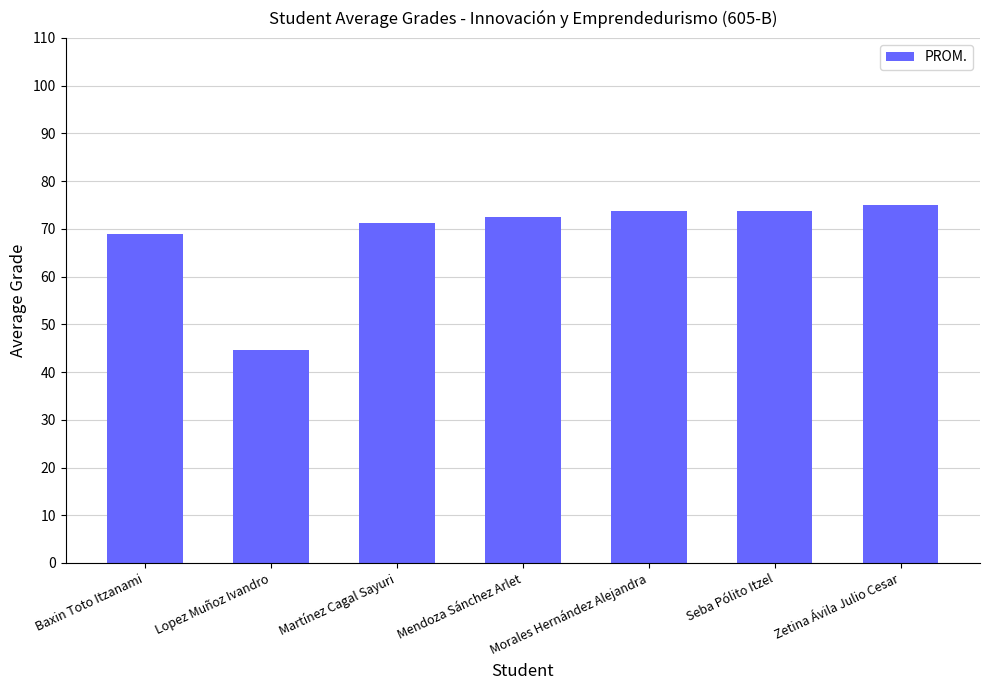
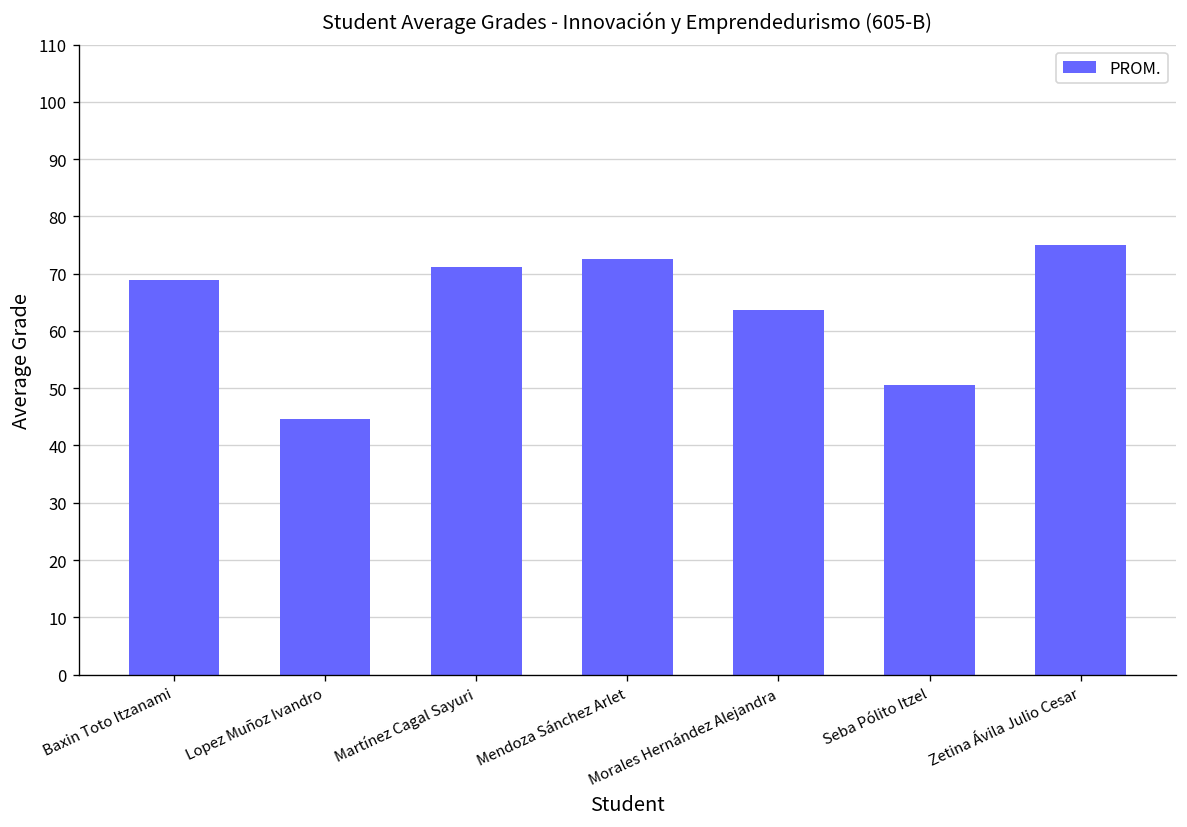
Morales Hernández Alejandra: 74 -> 64
Seba Pólito Itzel: 74 -> 51
